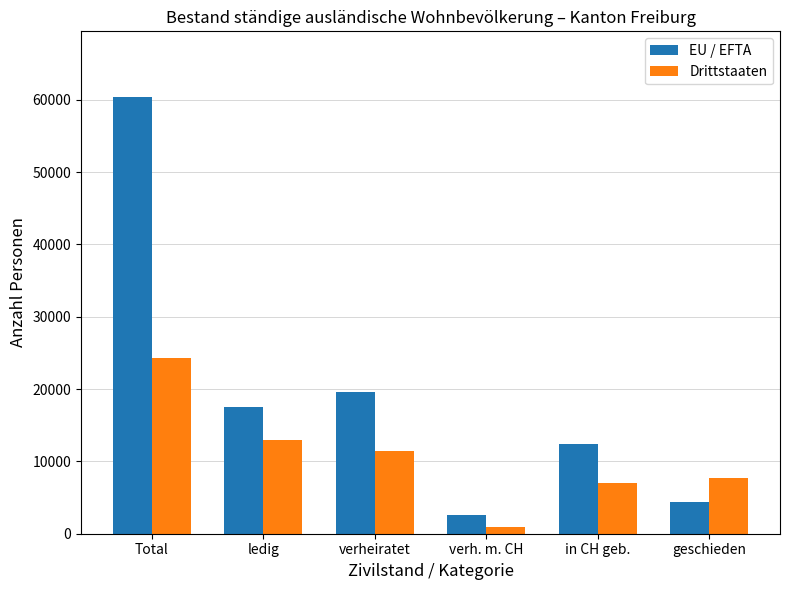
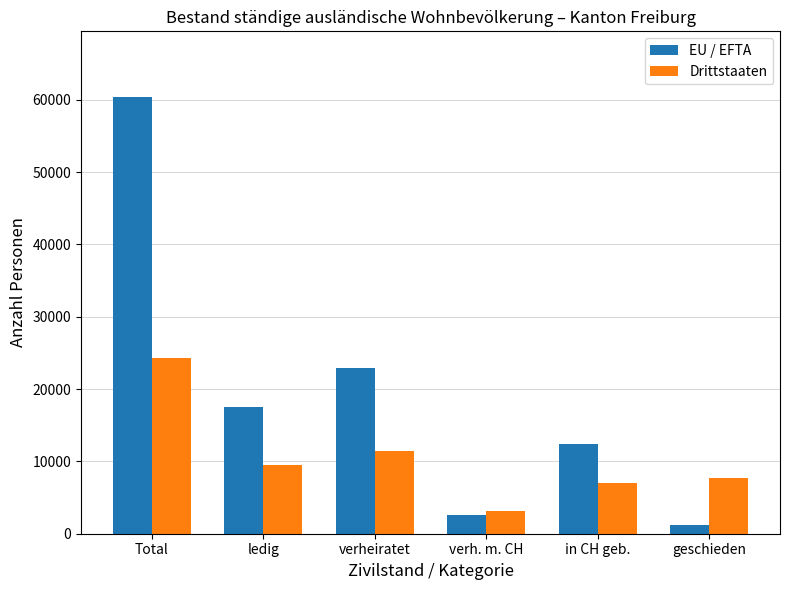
Drittstaaten, ledig: 13000 -> 10000
EU / EFTA, verheiratet: 20000 -> 23000
Drittstaaten, verh. m. CH: 1000 -> 3000
EU / EFTA, geschieden: 4000 -> 1000
